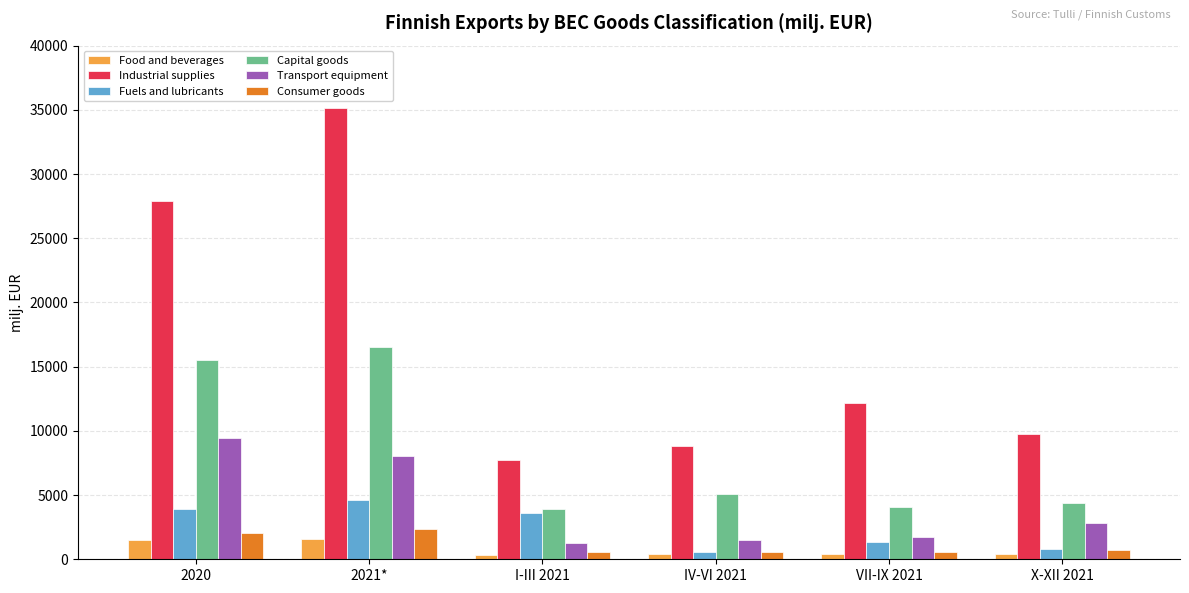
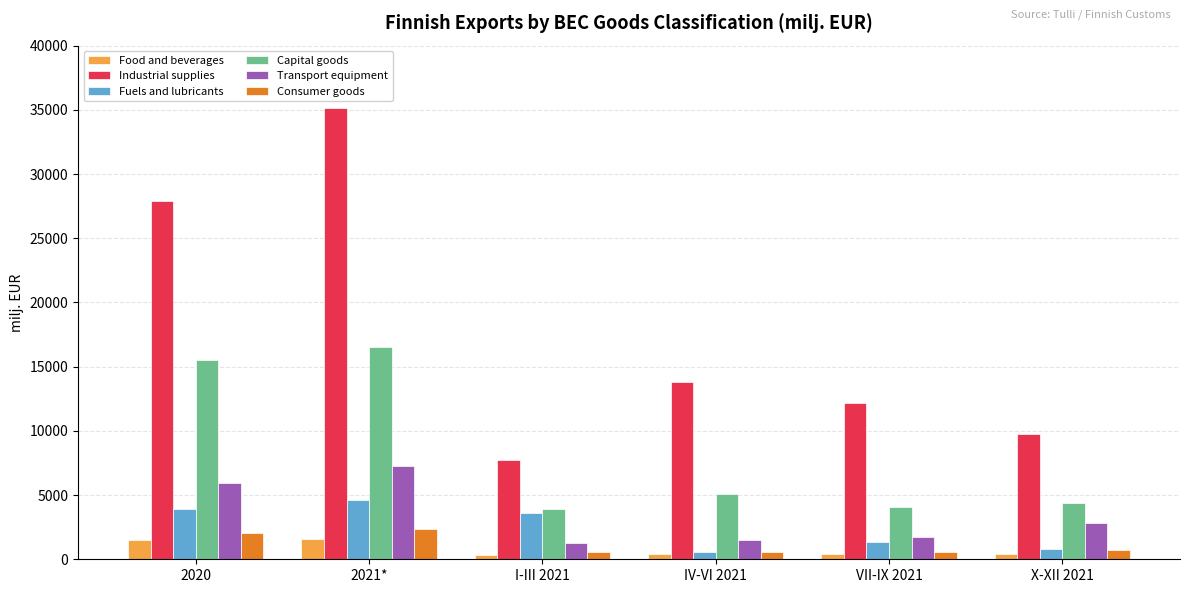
Transport equipment, 2020: 9500 -> 6000
Transport equipment, 2021*: 8100 -> 7300
Industrial supplies, IV-VI 2021: 8800 -> 13800
